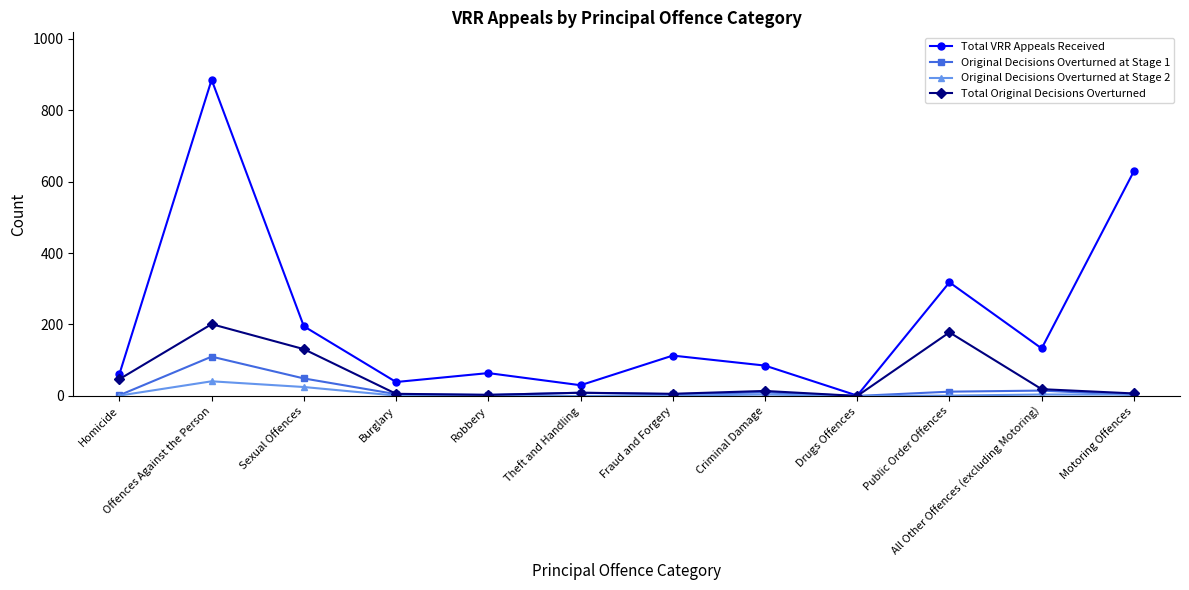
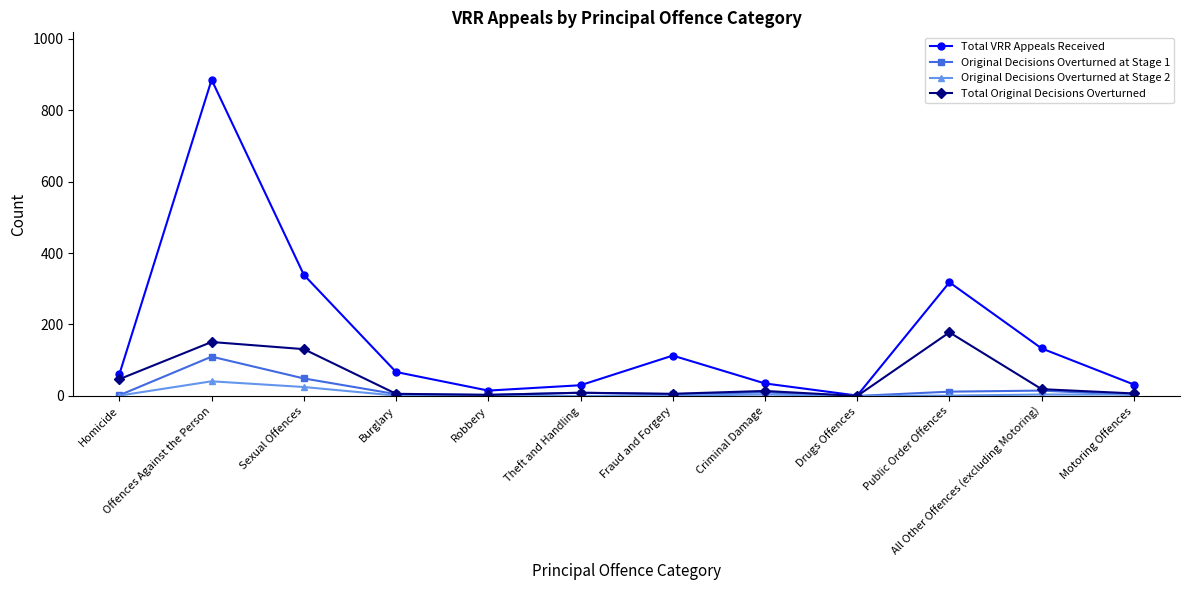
Total Original Decisions Overturned, Offences Against the Person: 200 -> 150
Total VRR Appeals Received, Sexual Offences: 200 -> 340
Total VRR Appeals Received, Burglary: 40 -> 70
Total VRR Appeals Received, Robbery: 60 -> 20
Total VRR Appeals Received, Criminal Damage: 90 -> 40
Total VRR Appeals Received, Motoring Offences: 630 -> 30
